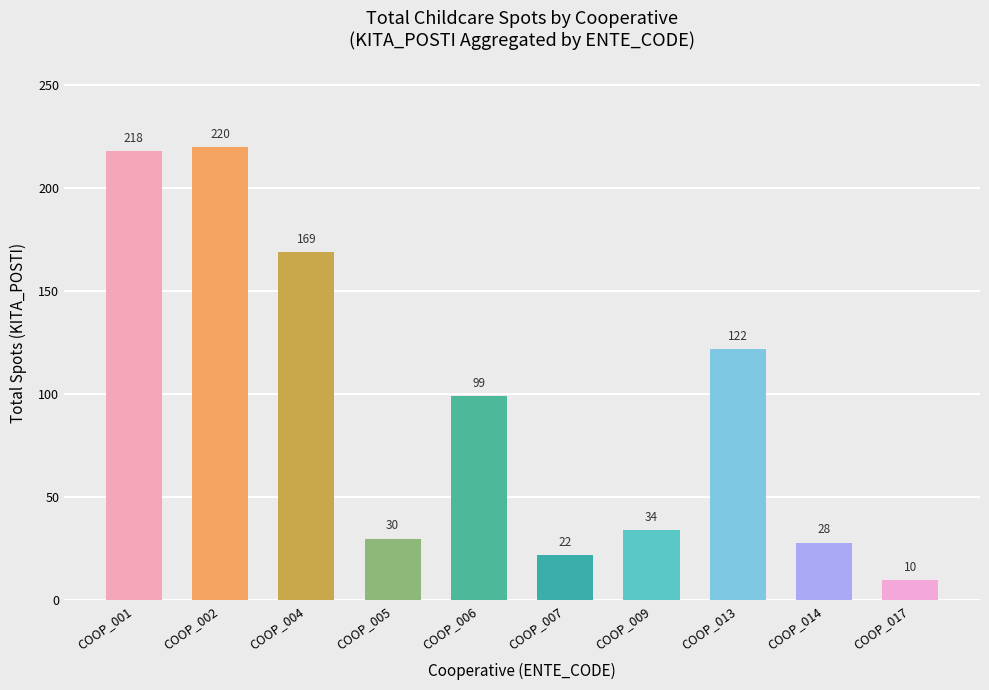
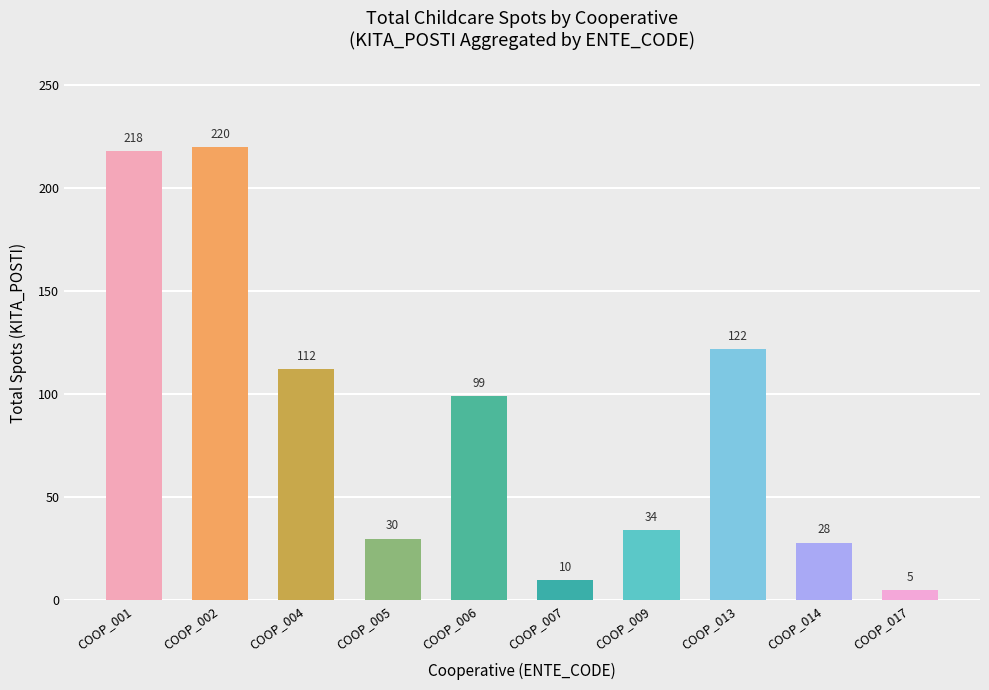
COOP_004: 169 -> 112
COOP_007: 22 -> 10
COOP_017: 10 -> 5
